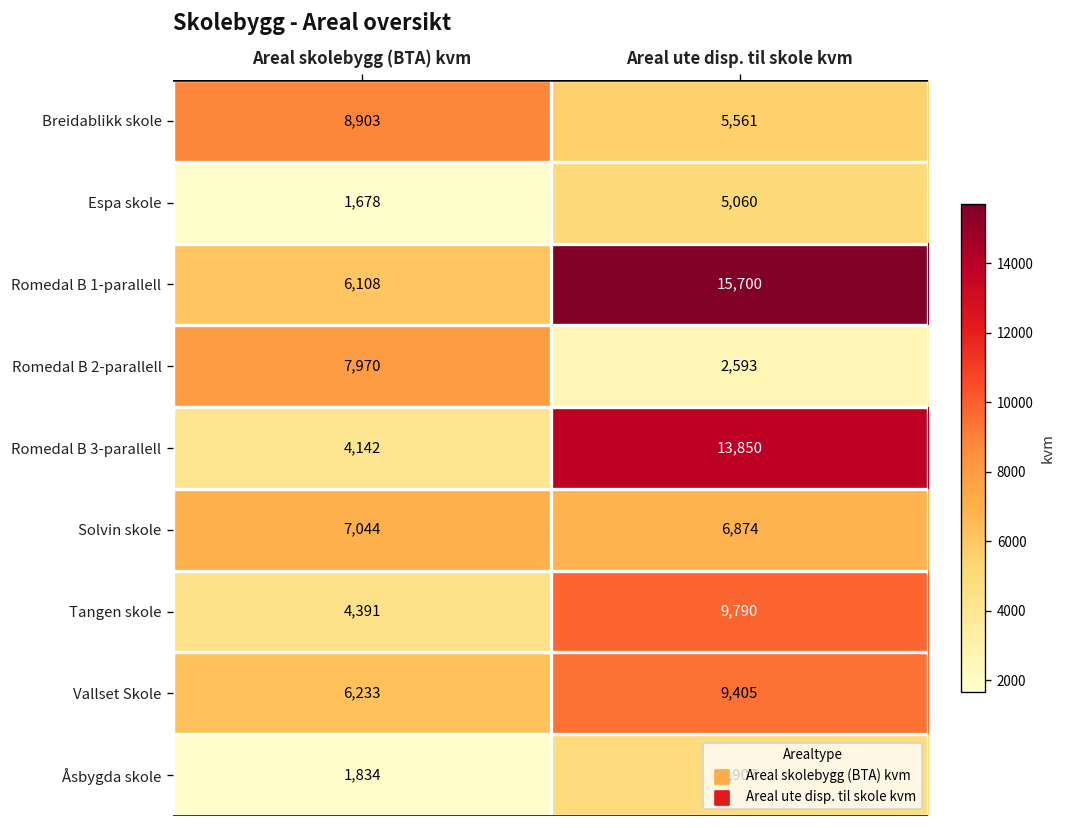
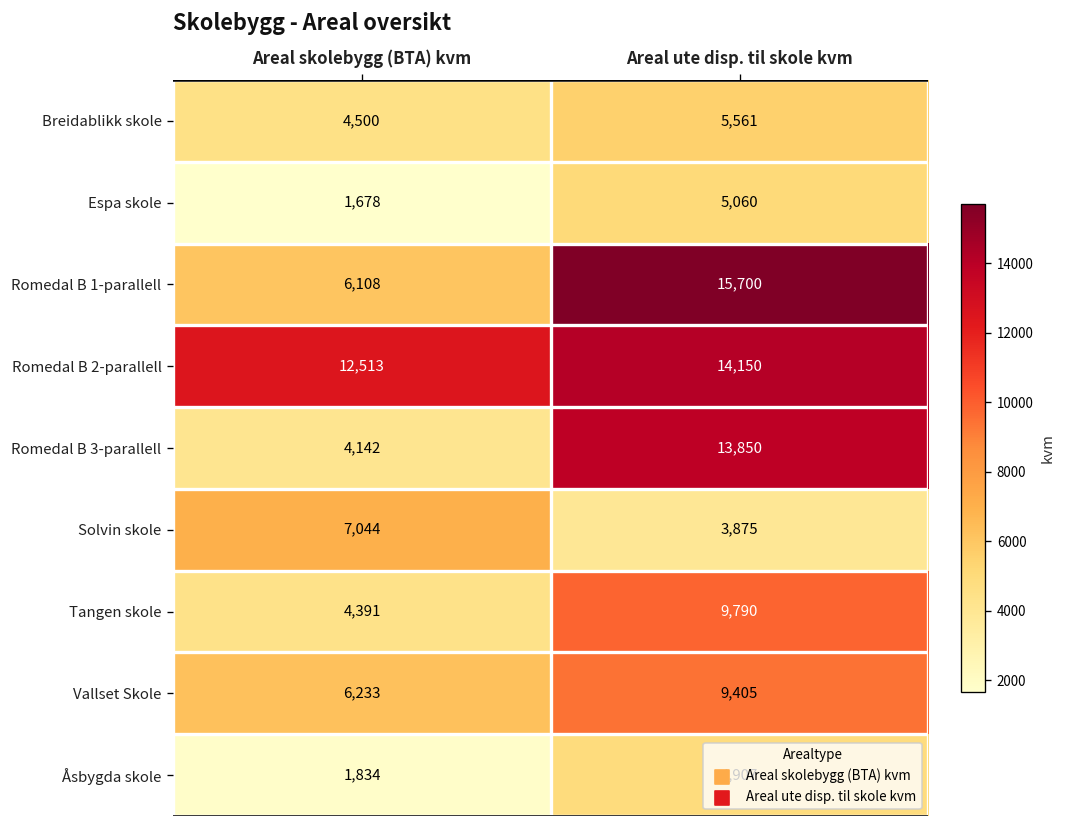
Breidablikk skole, Areal skolebygg (BTA) kvm: 8,903 -> 4,500
Romedal B 2-parallell, Areal skolebygg (BTA) kvm: 7,970 -> 12,513
Romedal B 2-parallell, Areal ute disp. til skole kvm: 2,593 -> 14,150
Solvin skole, Areal ute disp. til skole kvm: 6,874 -> 3,875
